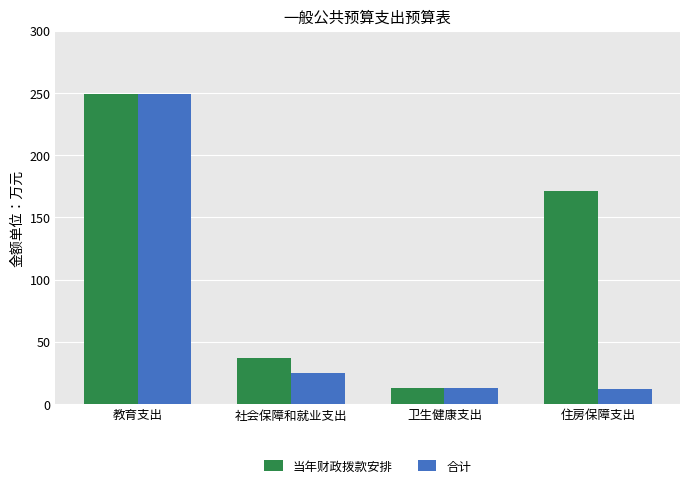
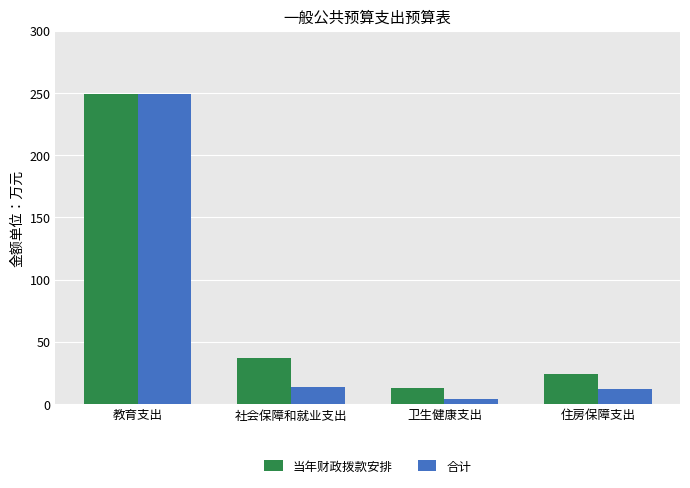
合计, 社会保障和就业支出: 25 -> 14
合计, 卫生健康支出: 12 -> 4
当年财政拨款安排, 住房保障支出: 171 -> 24
